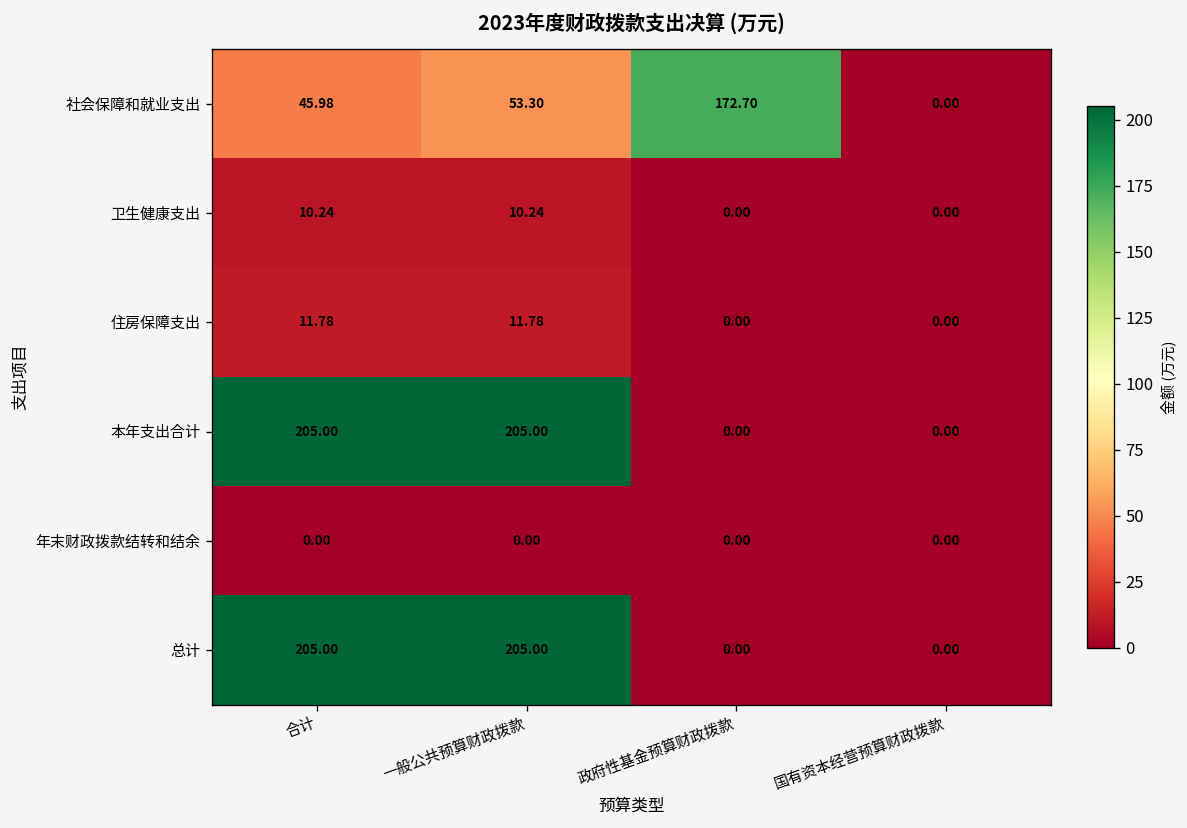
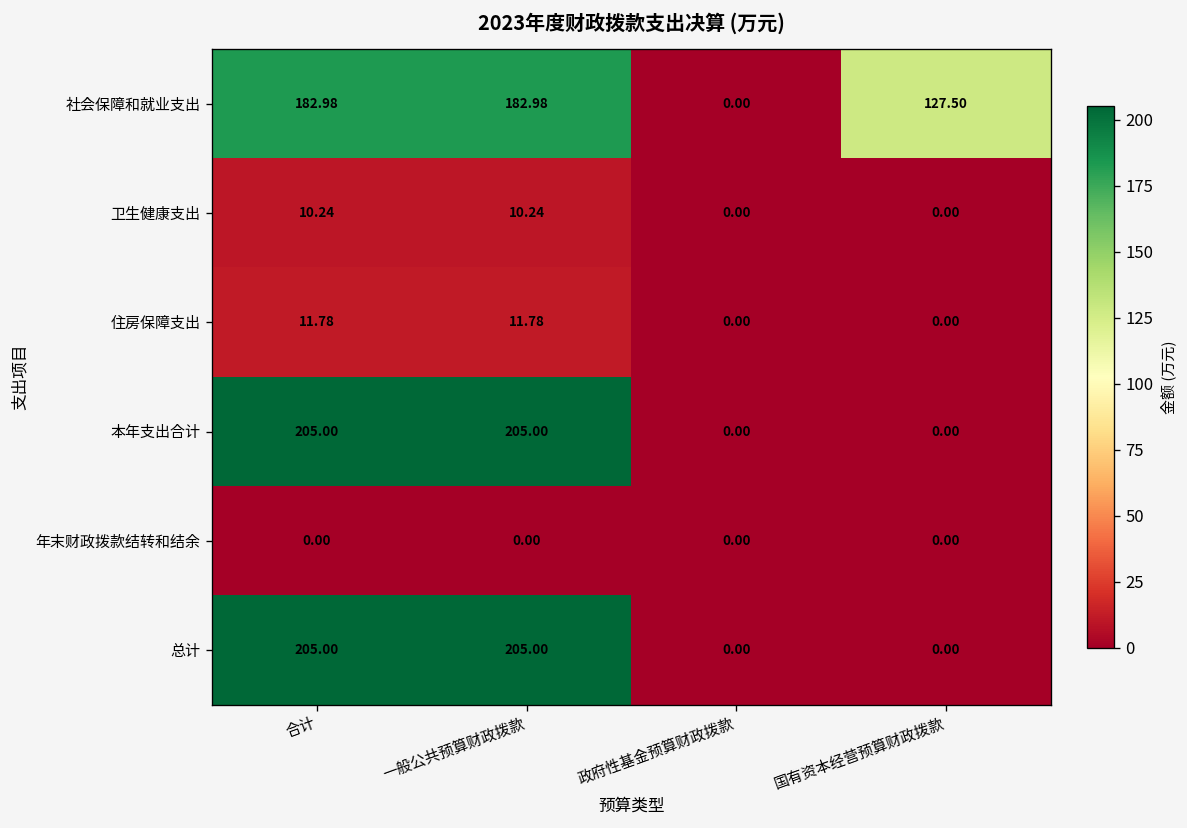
社会保障和就业支出, 合计: 45.98 -> 182.98
社会保障和就业支出, 一般公共预算财政拨款: 53.30 -> 182.98
社会保障和就业支出, 政府性基金预算财政拨款: 172.70 -> 0.00
社会保障和就业支出, 国有资本经营预算财政拨款: 0.00 -> 127.50
